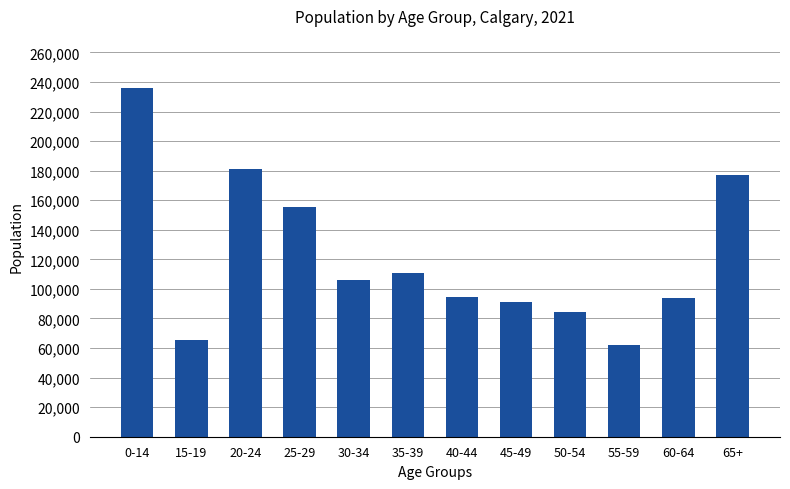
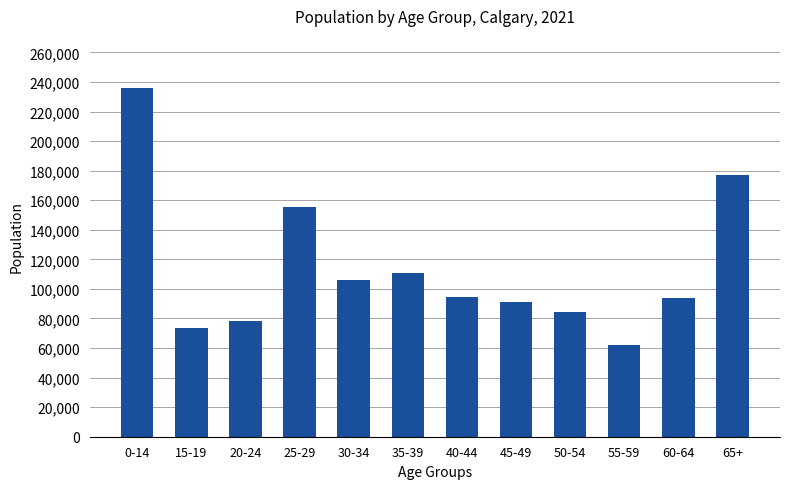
15-19: 65,000 -> 73,000
20-24: 181,000 -> 78,000
